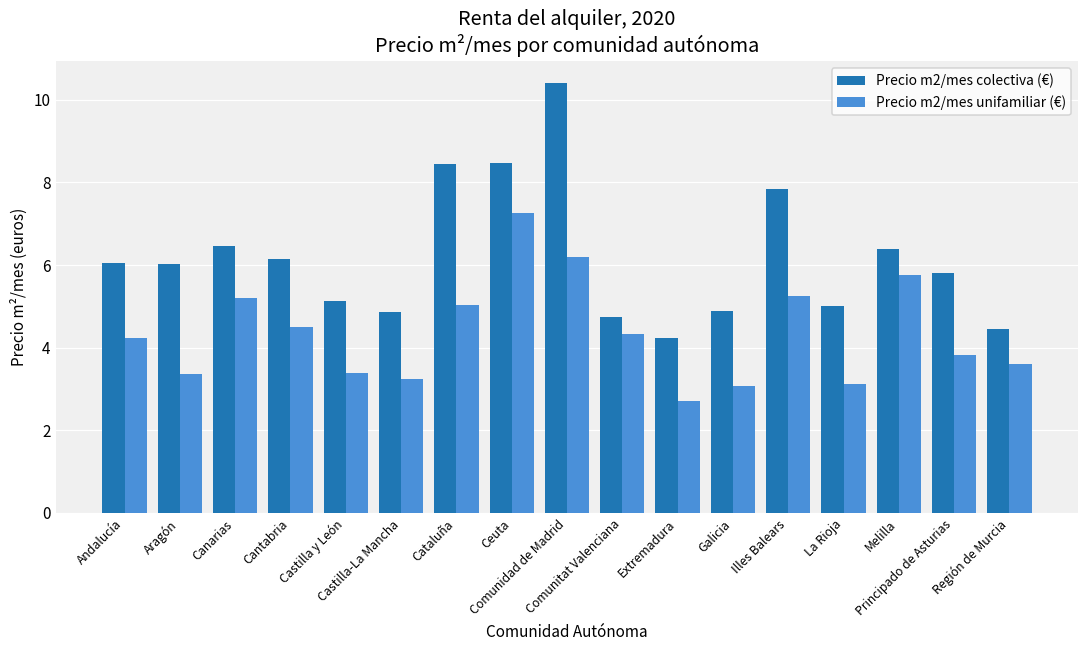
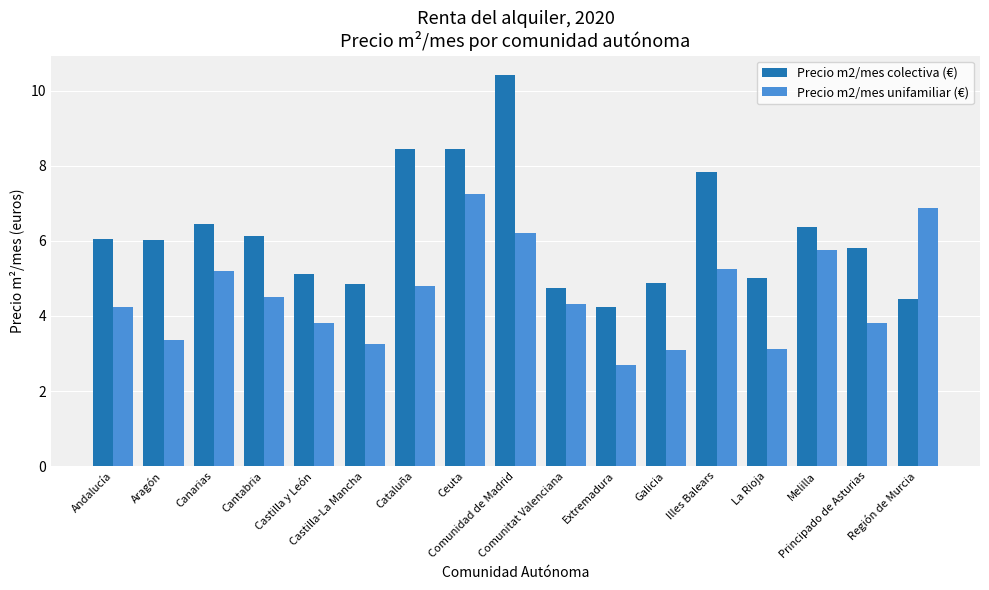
Precio m2/mes unifamiliar (€), Castilla y León: 3.4 -> 3.8
Precio m2/mes unifamiliar (€), Cataluña: 5.0 -> 4.8
Precio m2/mes unifamiliar (€), Región de Murcia: 3.6 -> 6.9
